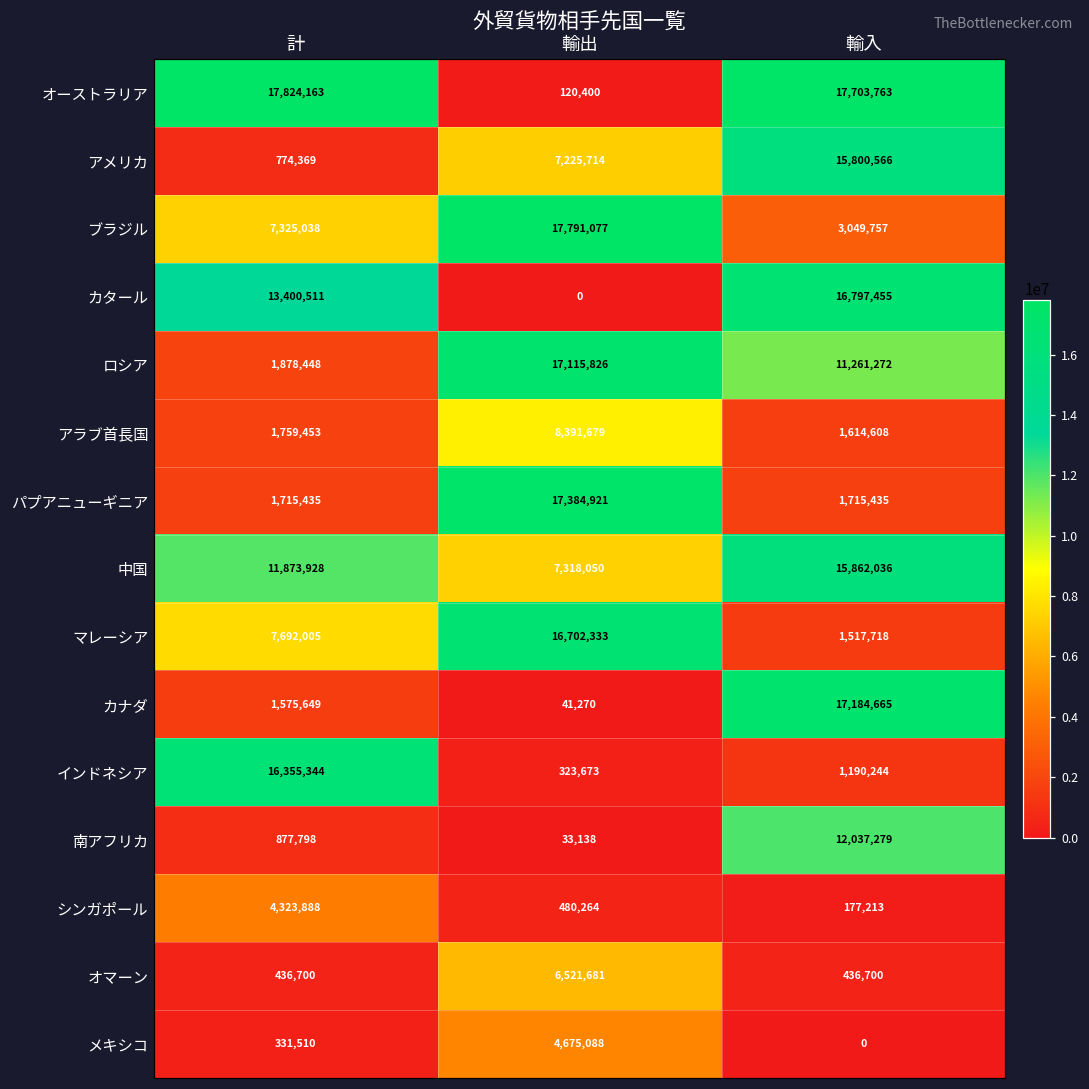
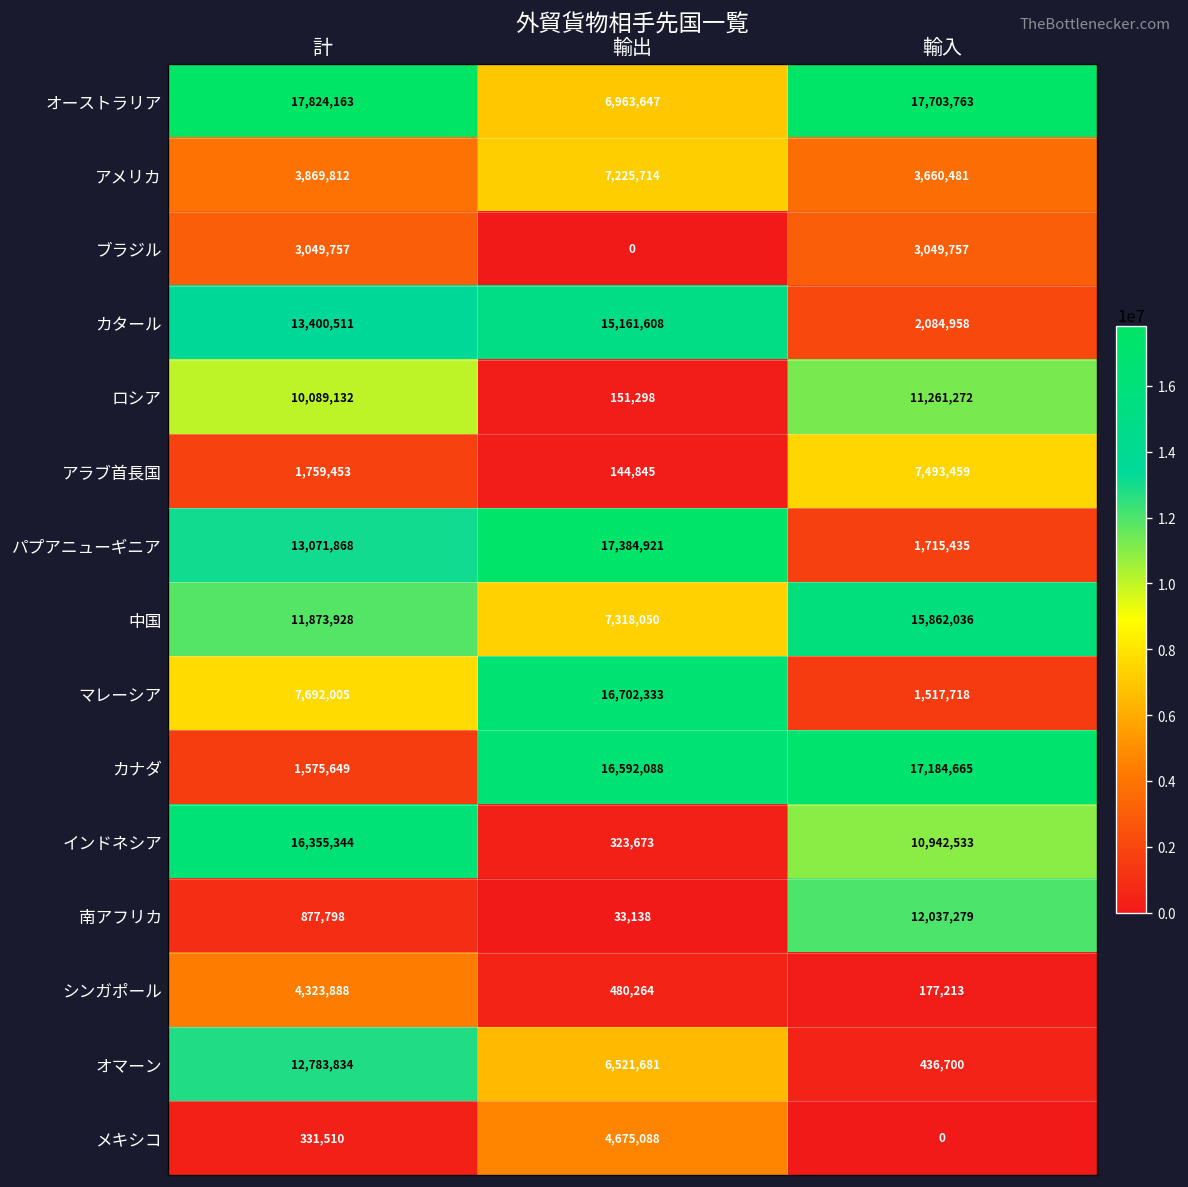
オーストラリア, 輸出: 120,400 -> 6,963,647
アメリカ, 計: 774,369 -> 3,869,812
アメリカ, 輸入: 15,800,566 -> 3,660,481
ブラジル, 計: 7,325,038 -> 3,049,757
ブラジル, 輸出: 17,791,077 -> 0
カタール, 輸出: 0 -> 15,161,608
カタール, 輸入: 16,797,455 -> 2,084,958
ロシア, 計: 1,878,448 -> 10,089,132
ロシア, 輸出: 17,115,826 -> 151,298
アラブ首長国, 輸出: 8,391,679 -> 144,845
アラブ首長国, 輸入: 1,614,608 -> 7,493,459
パプアニューギニア, 計: 1,715,435 -> 13,071,868
カナダ, 輸出: 41,270 -> 16,592,088
インドネシア, 輸入: 1,190,244 -> 10,942,533
オマーン, 計: 436,700 -> 12,783,834
